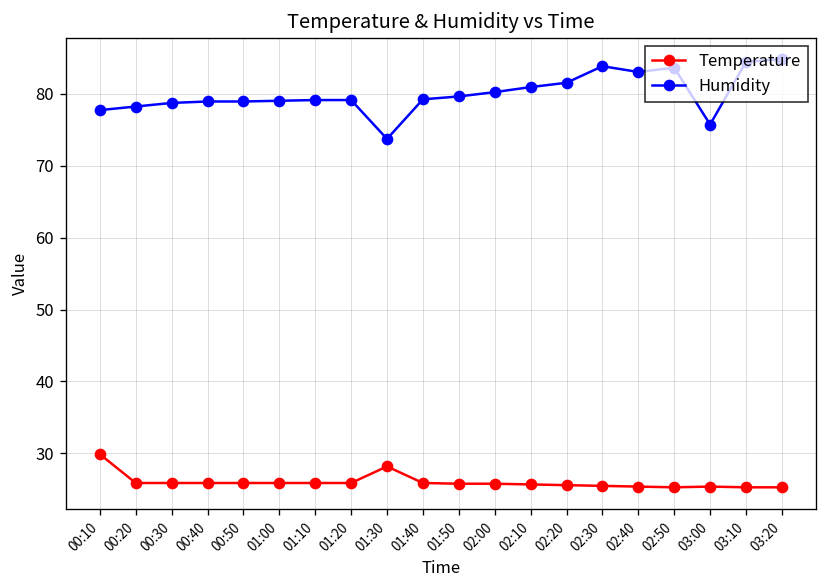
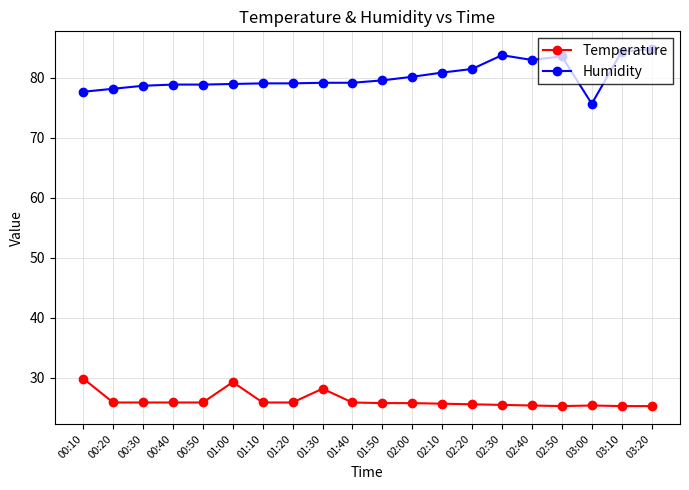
Temperature, 01:00: 26 -> 29
Humidity, 01:30: 74 -> 79
